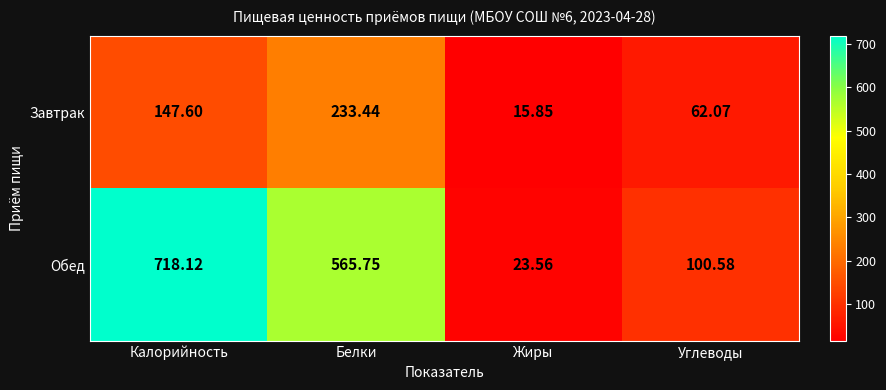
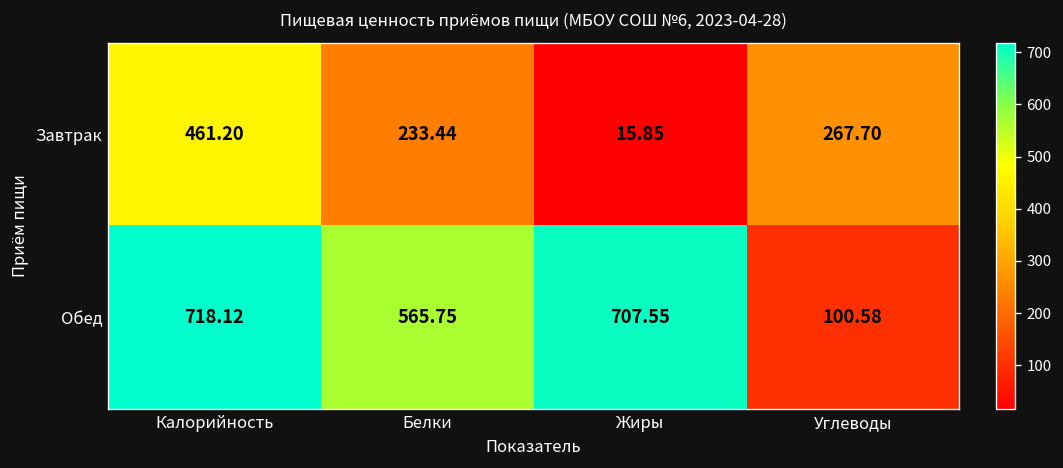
Завтрак, Калорийность: 147.60 -> 461.20
Завтрак, Углеводы: 62.07 -> 267.70
Обед, Жиры: 23.56 -> 707.55
